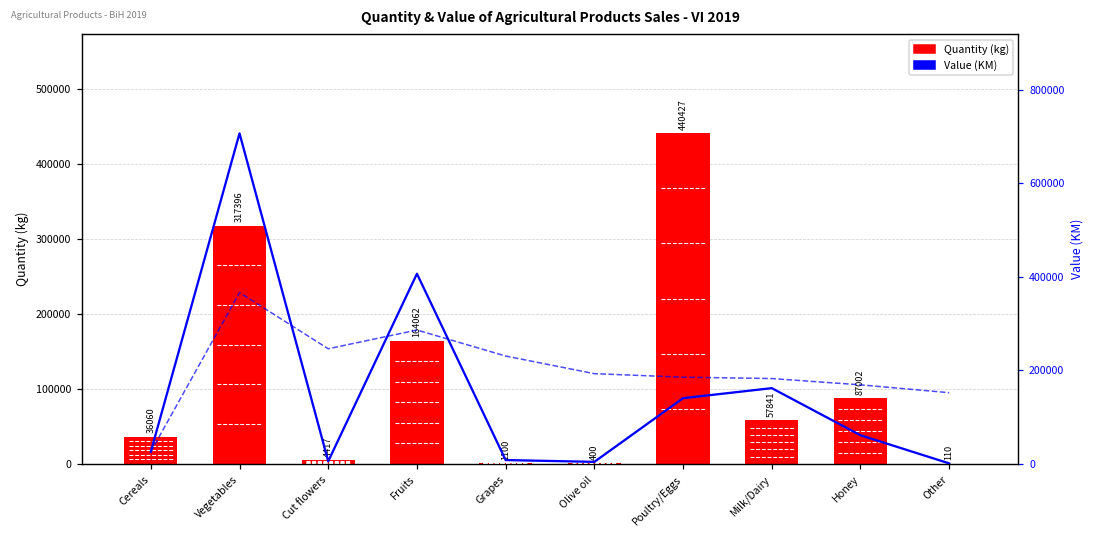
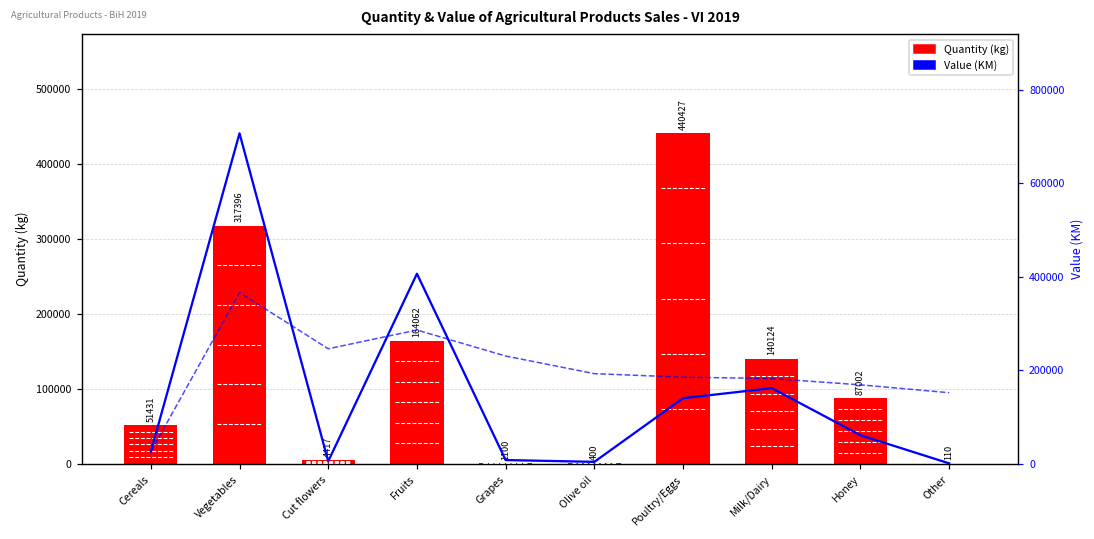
Quantity (kg), Cereals: 36060 -> 51431
Quantity (kg), Milk/Dairy: 57841 -> 140124
